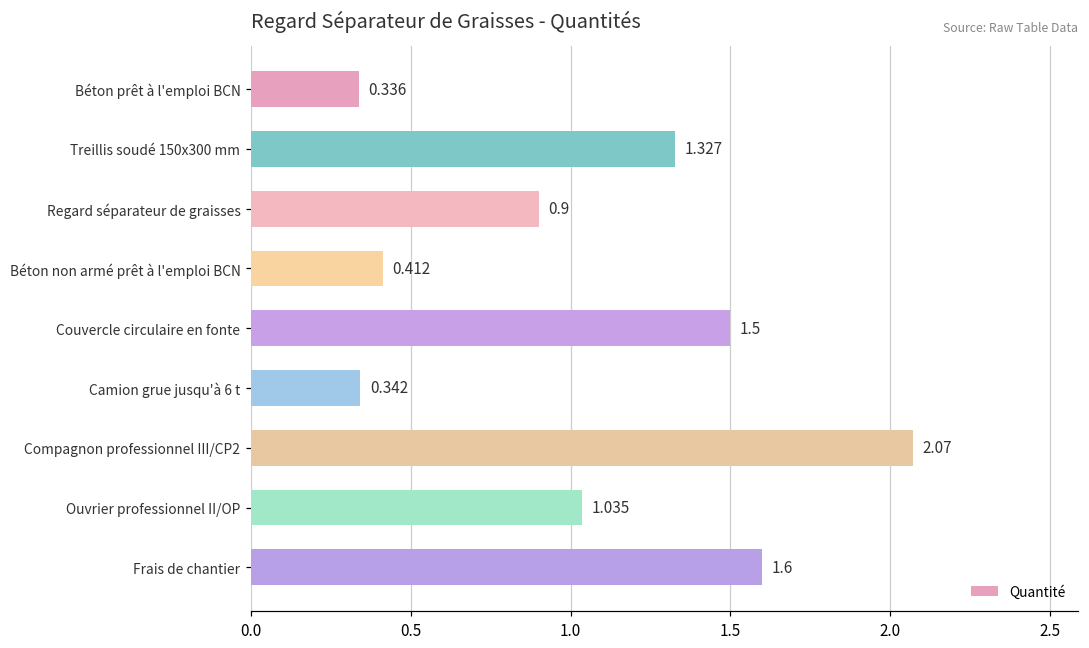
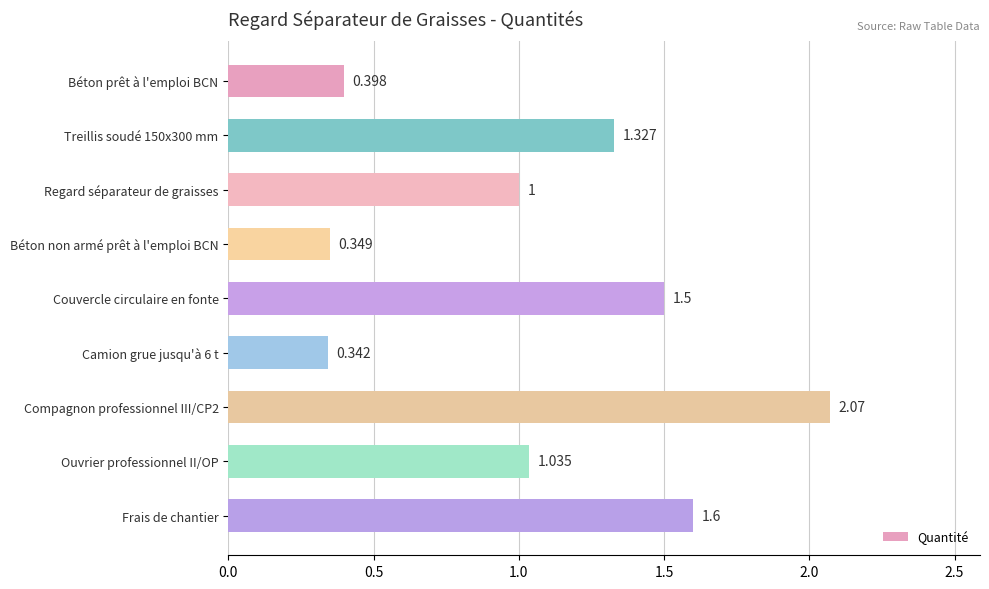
Béton prêt à l'emploi BCN: 0.336 -> 0.398
Regard séparateur de graisses: 0.9 -> 1
Béton non armé prêt à l'emploi BCN: 0.412 -> 0.349
